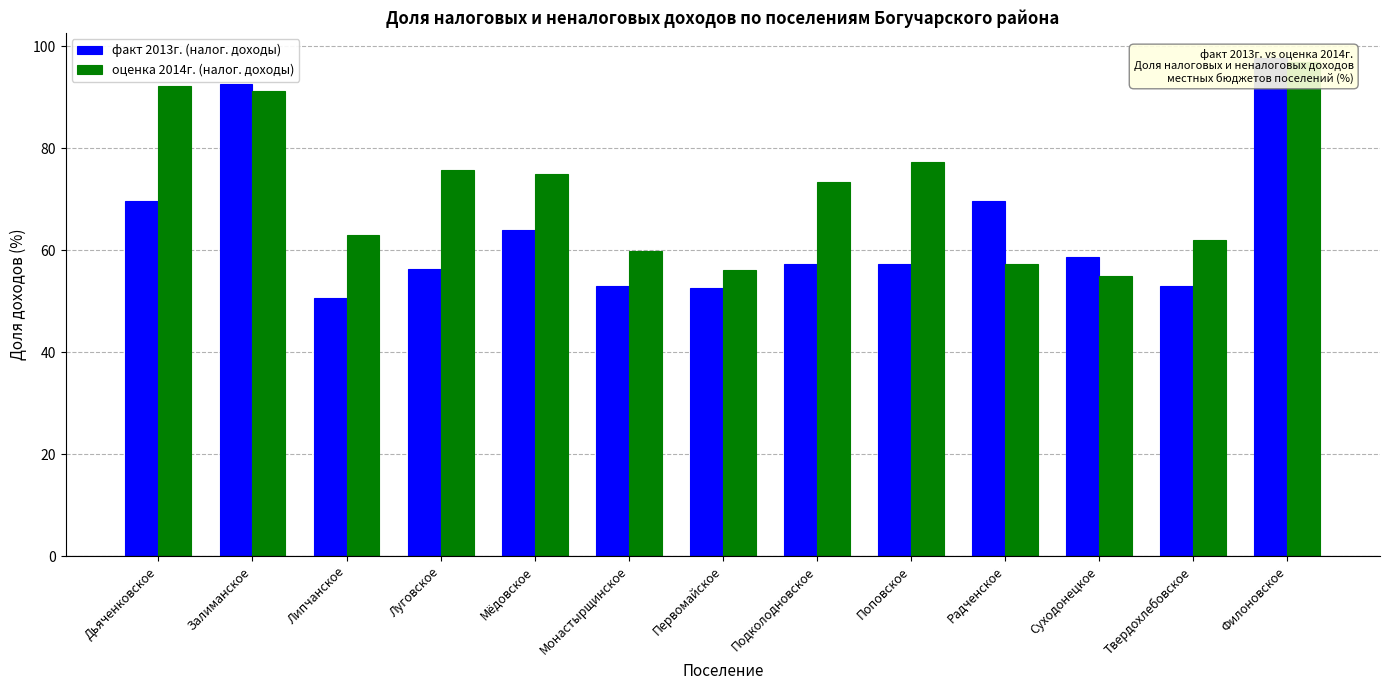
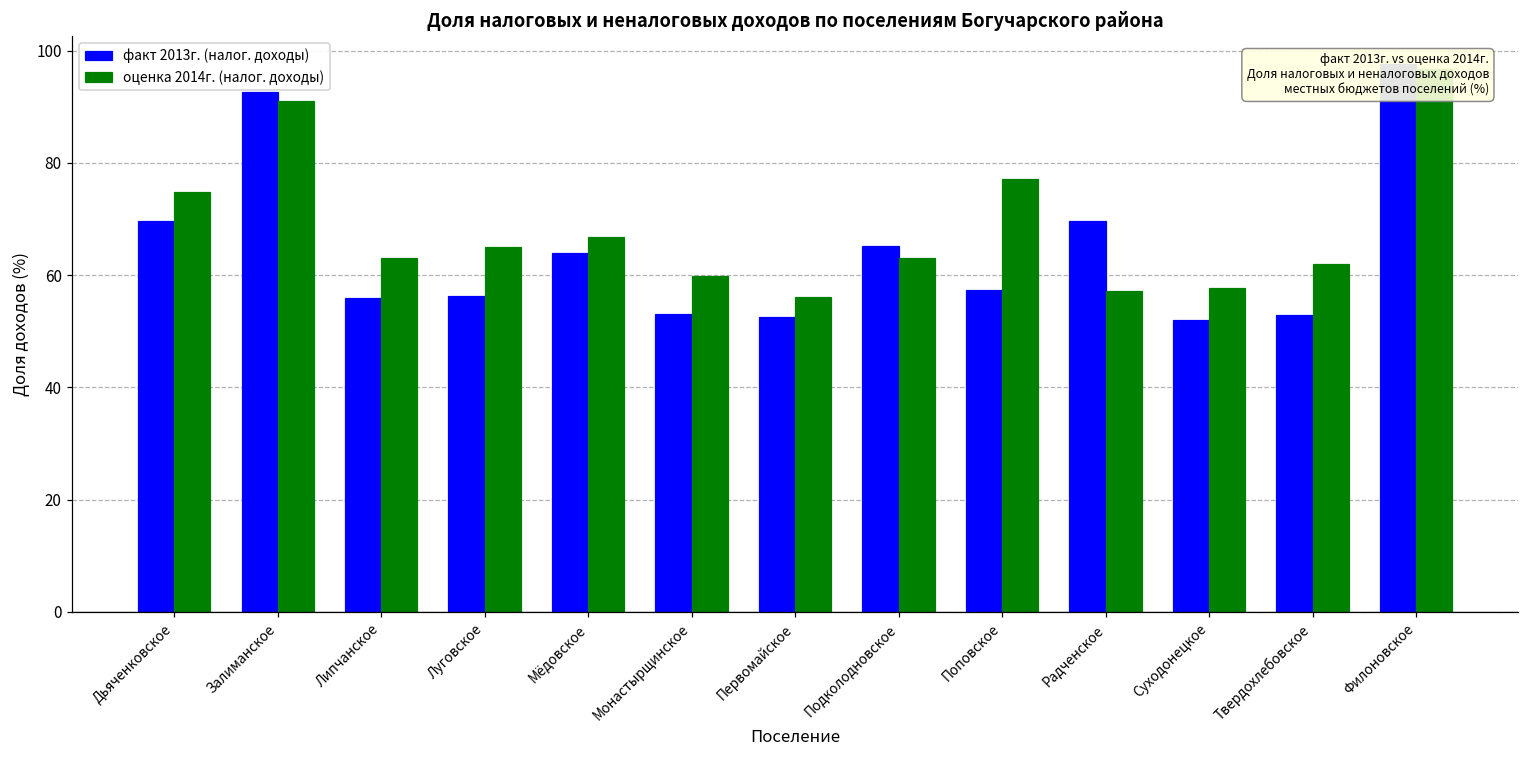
оценка 2014г. (налог. доходы), Дьяченковское: 92 -> 75
факт 2013г. (налог. доходы), Липчанское: 51 -> 56
оценка 2014г. (налог. доходы), Луговское: 76 -> 65
оценка 2014г. (налог. доходы), Мёдовское: 75 -> 67
факт 2013г. (налог. доходы), Подколодновское: 57 -> 65
оценка 2014г. (налог. доходы), Подколодновское: 73 -> 63
факт 2013г. (налог. доходы), Суходонецкое: 59 -> 52
оценка 2014г. (налог. доходы), Суходонецкое: 55 -> 58
